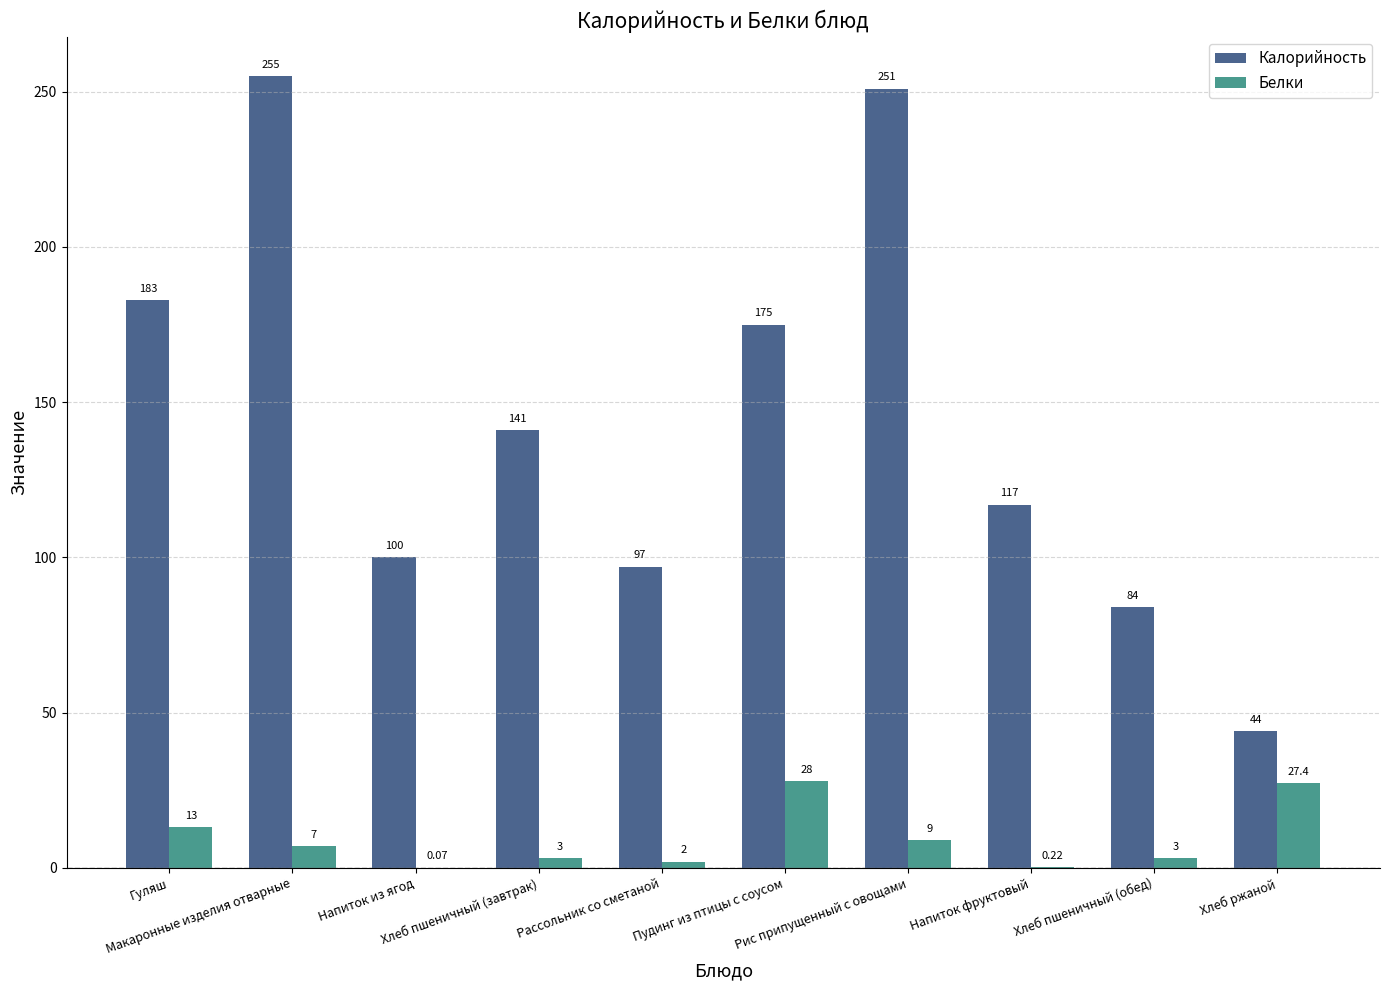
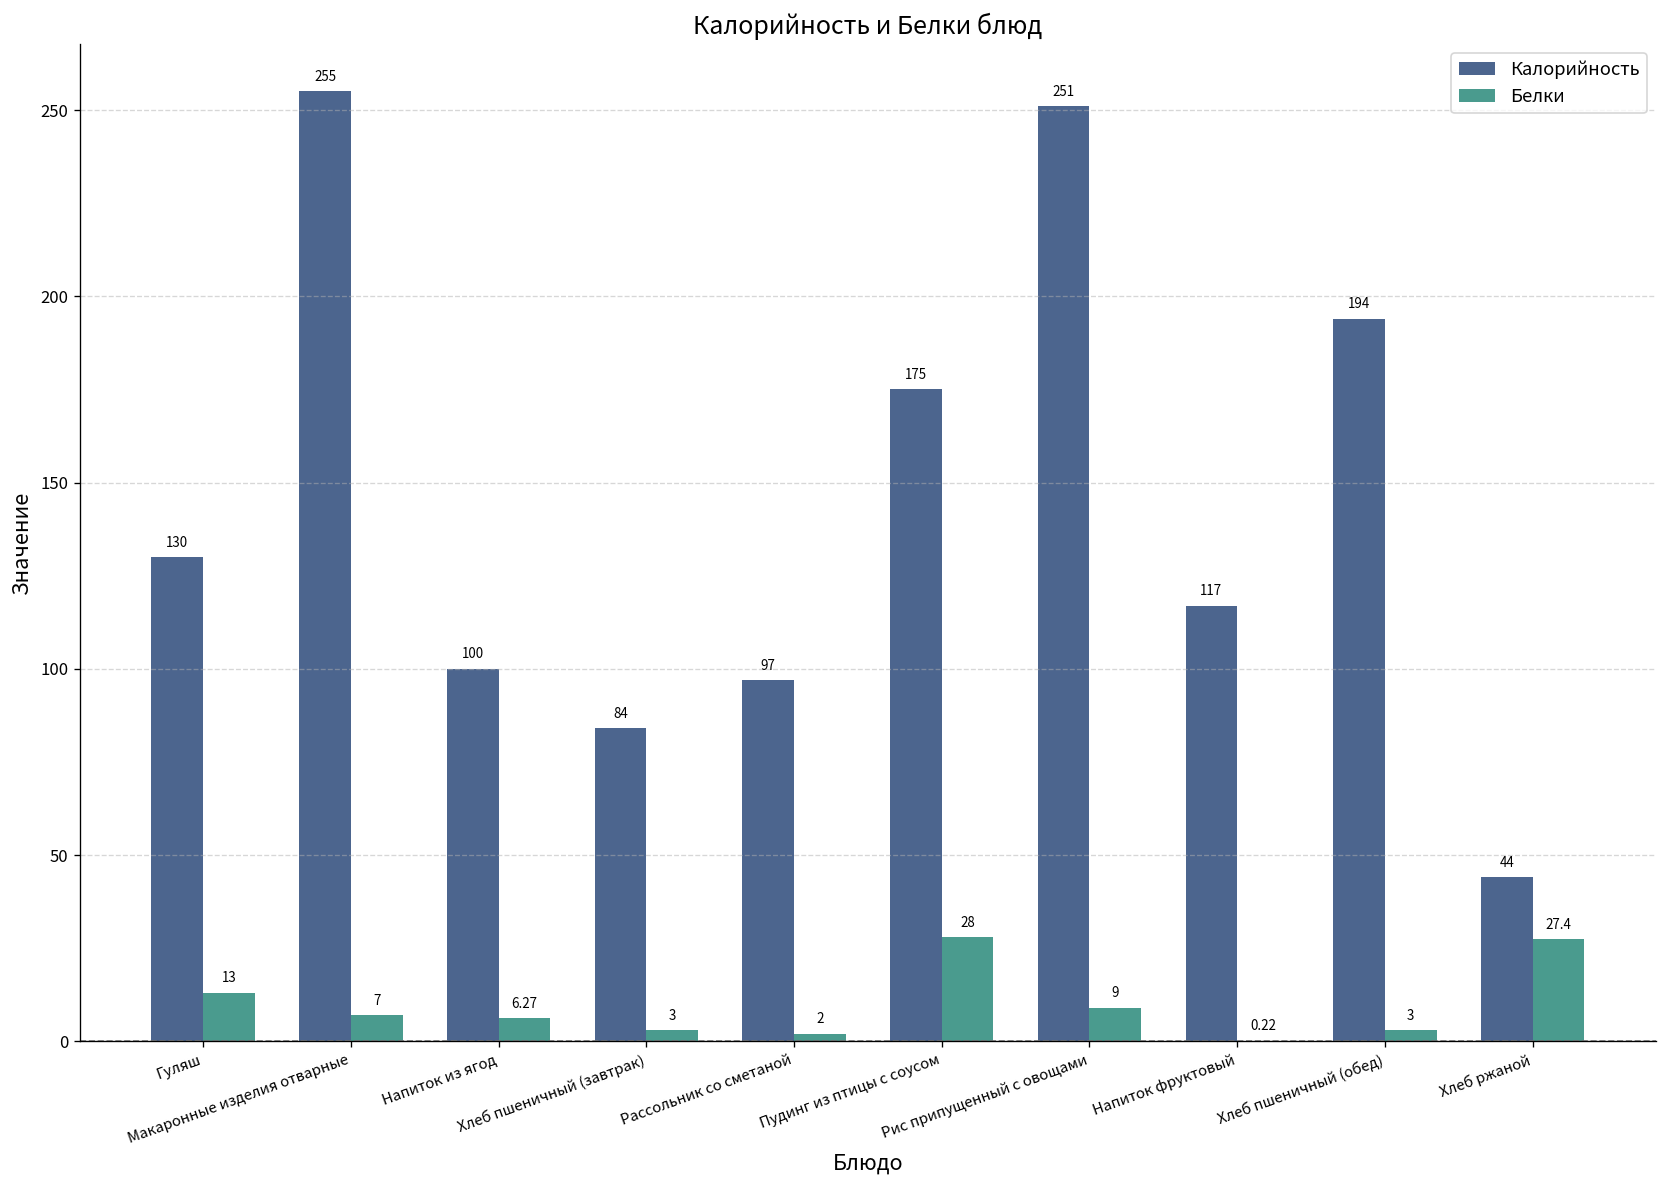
Калорийность, Гуляш: 183 -> 130
Белки, Напиток из ягод: 0.07 -> 6.27
Калорийность, Хлеб пшеничный (завтрак): 141 -> 84
Калорийность, Хлеб пшеничный (обед): 84 -> 194
